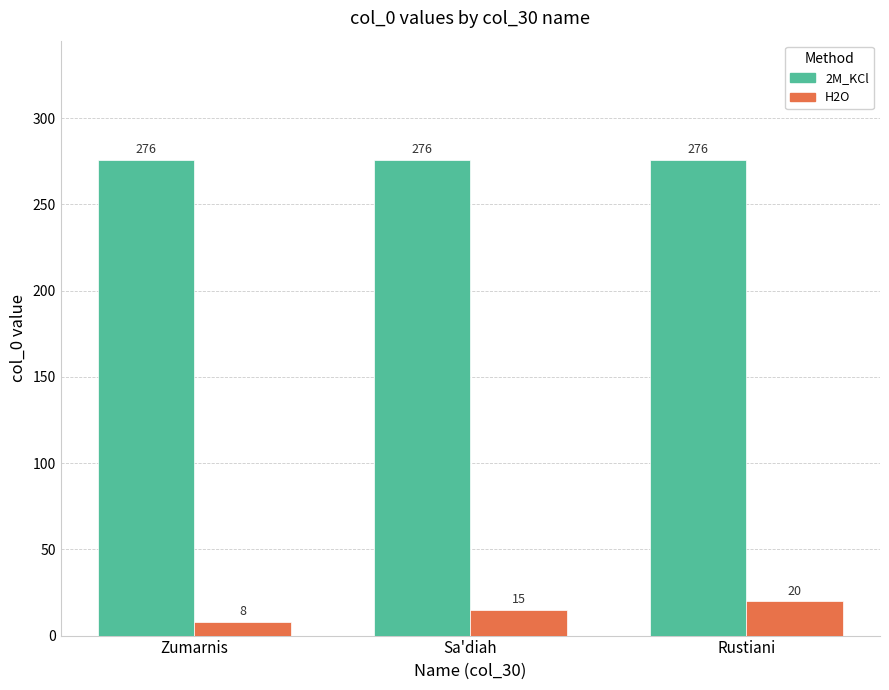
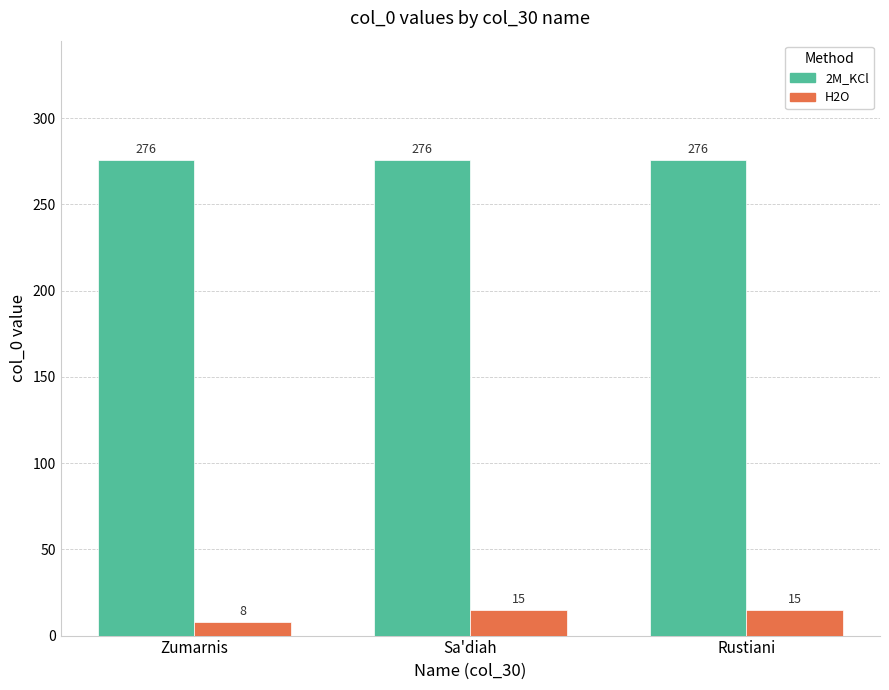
H2O, Rustiani: 20 -> 15
